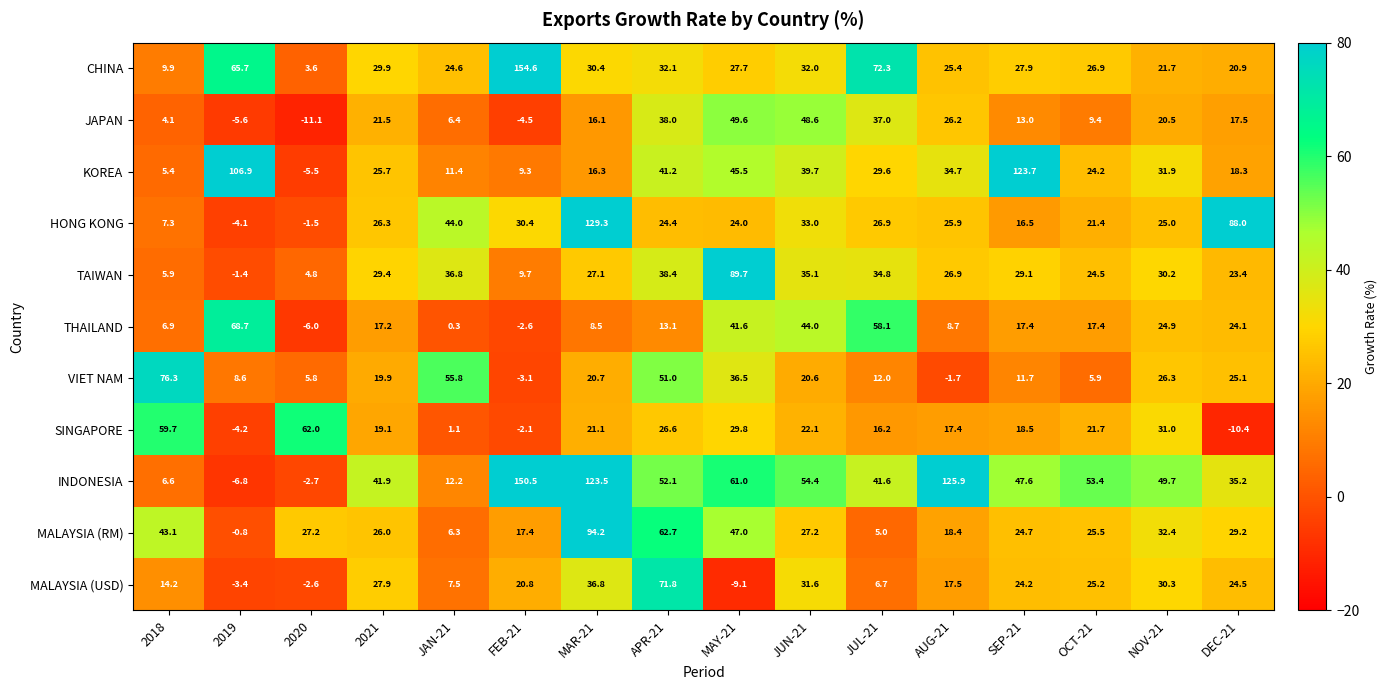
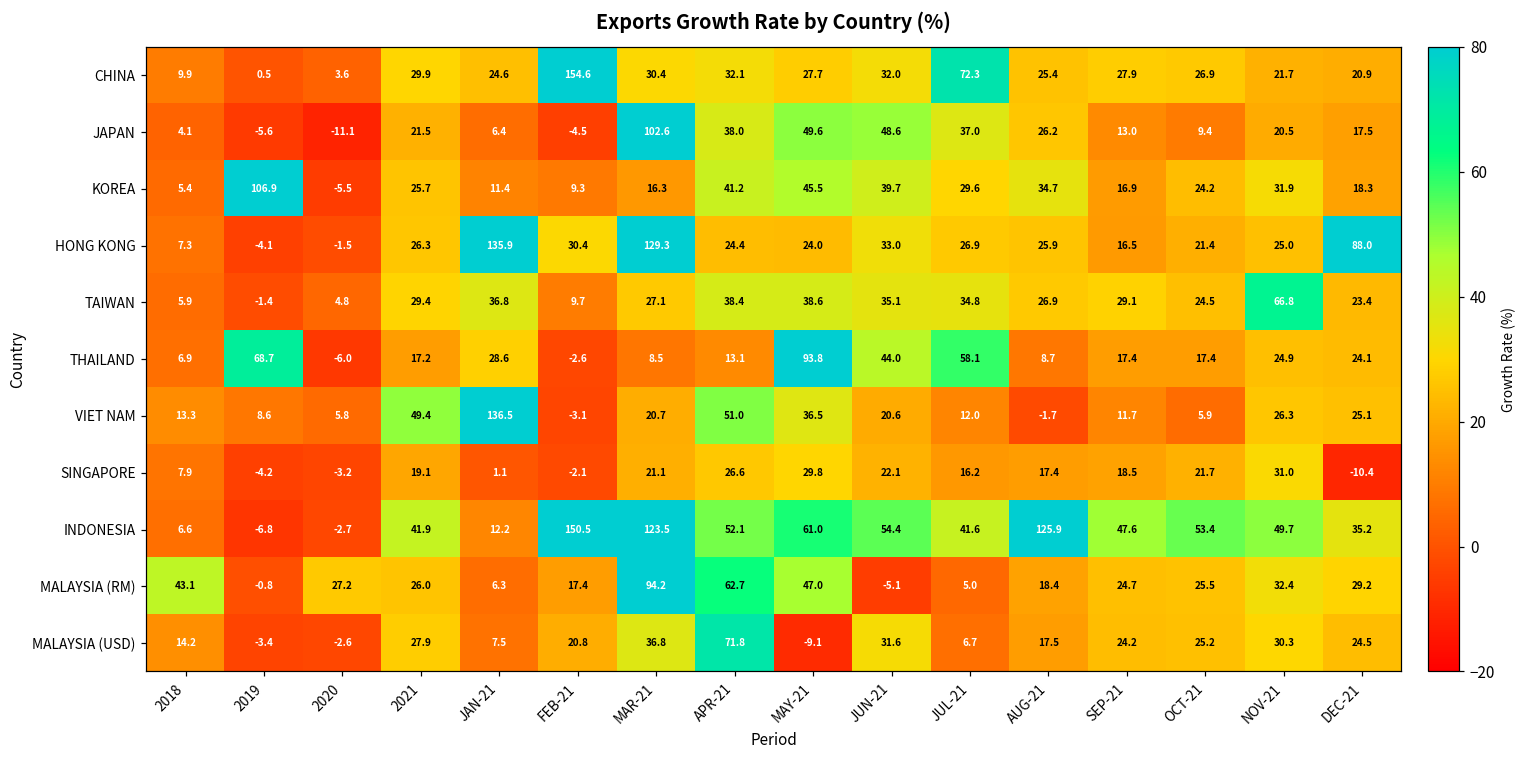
CHINA, 2019: 65.7 -> 0.5
JAPAN, MAR-21: 16.1 -> 102.6
KOREA, SEP-21: 123.7 -> 16.9
HONG KONG, JAN-21: 44.0 -> 135.9
TAIWAN, MAY-21: 89.7 -> 38.6
TAIWAN, NOV-21: 30.2 -> 66.8
THAILAND, JAN-21: 0.3 -> 28.6
THAILAND, MAY-21: 41.6 -> 93.8
VIET NAM, 2018: 76.3 -> 13.3
VIET NAM, 2021: 19.9 -> 49.4
VIET NAM, JAN-21: 55.8 -> 136.5
SINGAPORE, 2018: 59.7 -> 7.9
SINGAPORE, 2020: 62.0 -> -3.2
MALAYSIA (RM), JUN-21: 27.2 -> -5.1
